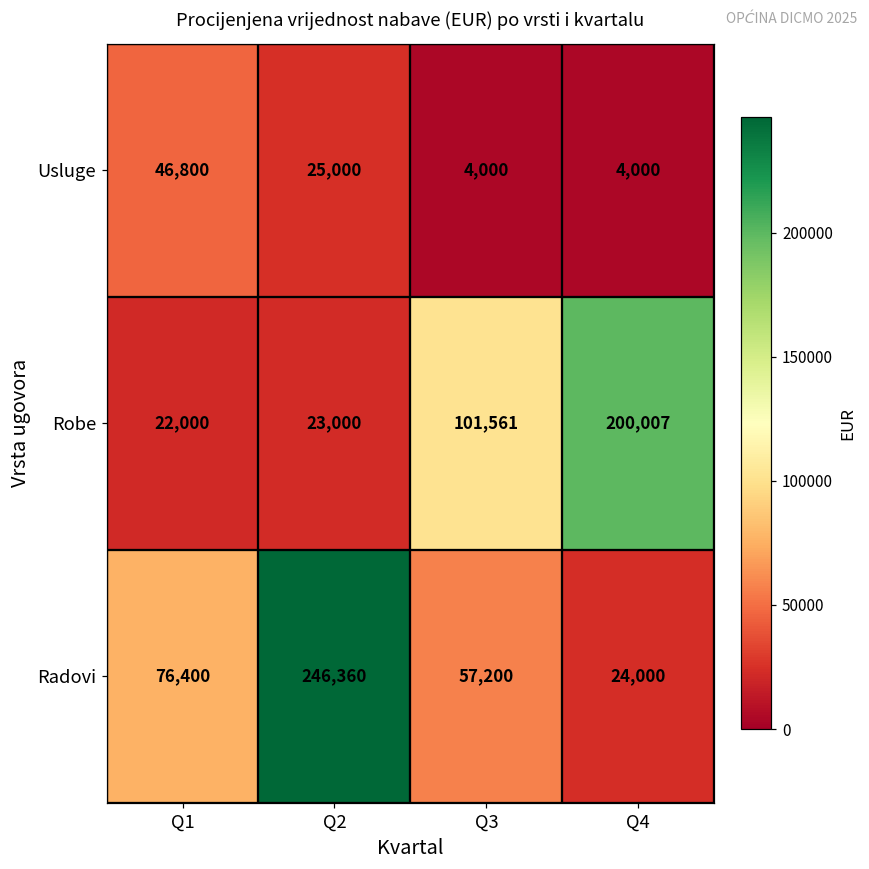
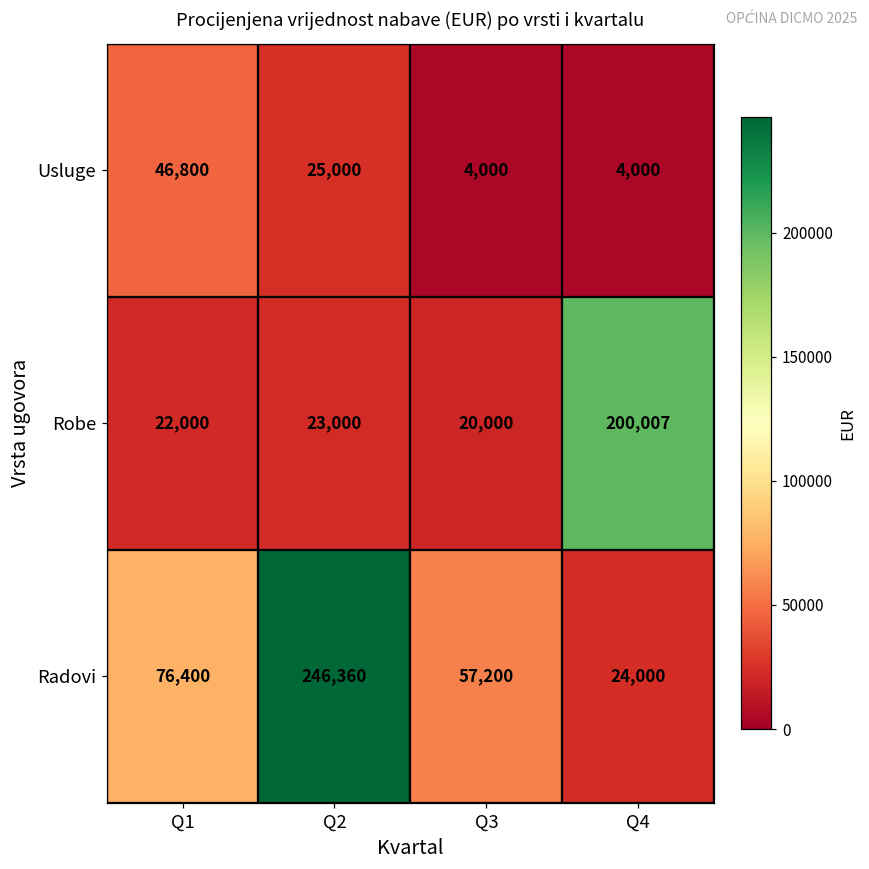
Robe, Q3: 101,561 -> 20,000
